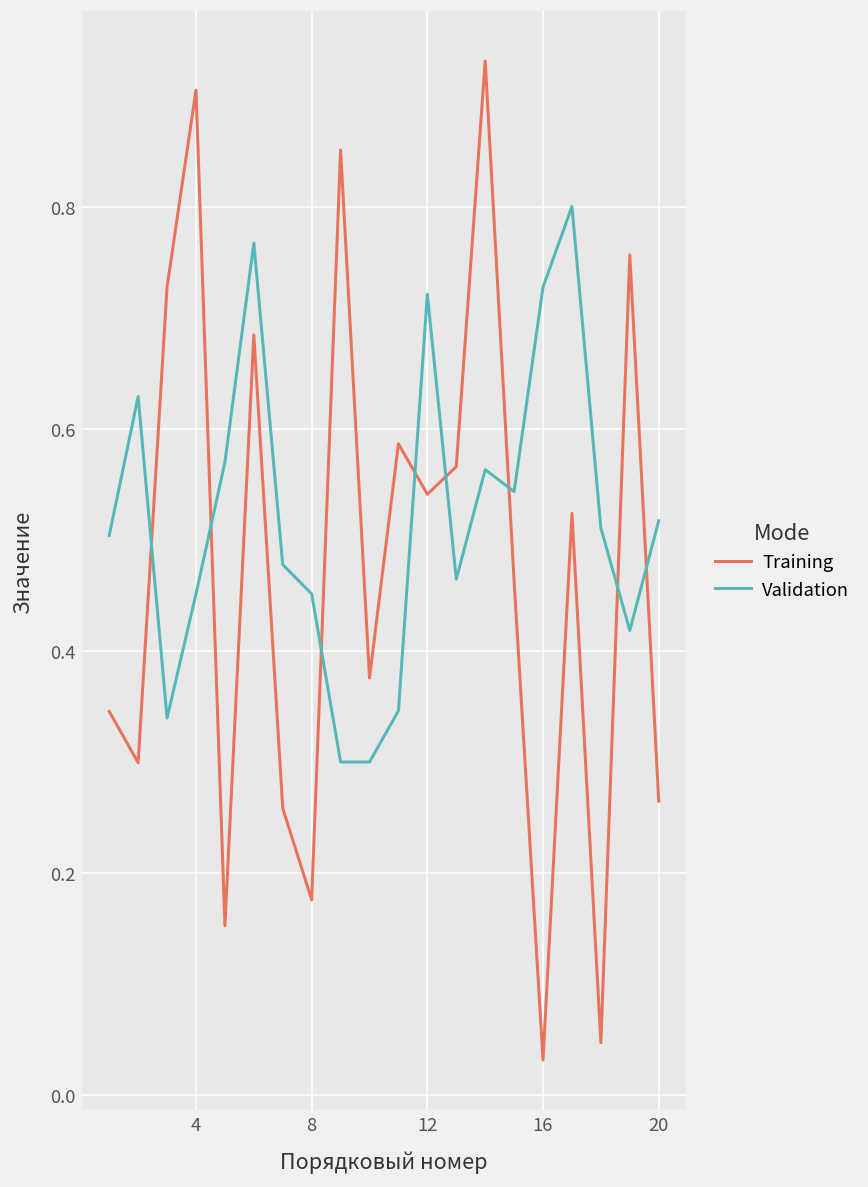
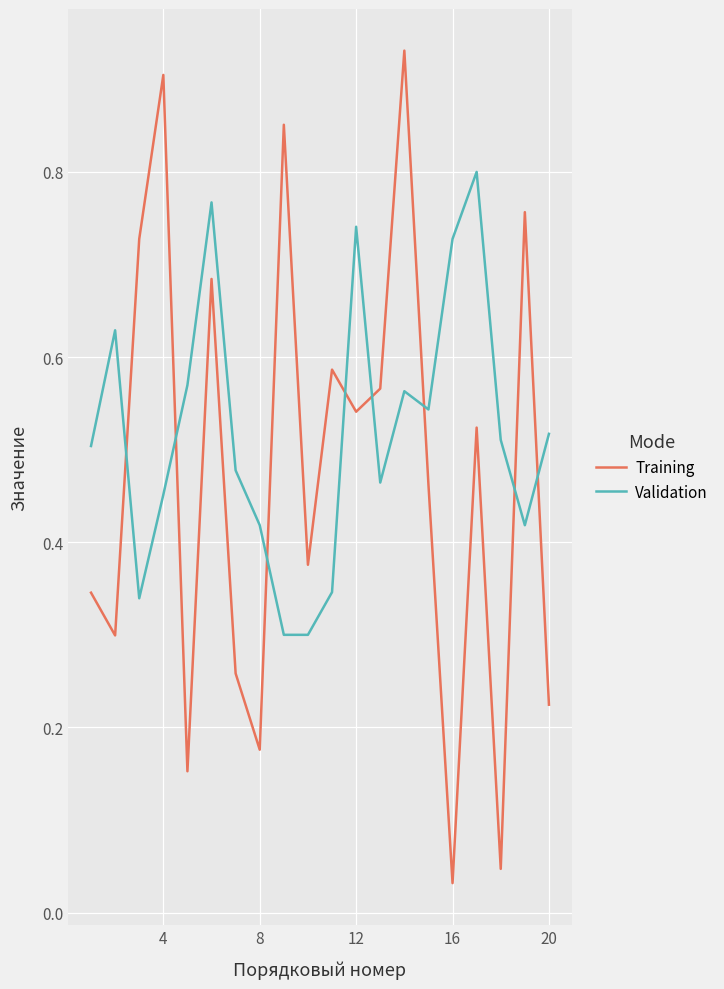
Validation, 8: 0.45 -> 0.42
Validation, 12: 0.72 -> 0.74
Training, 20: 0.26 -> 0.22
